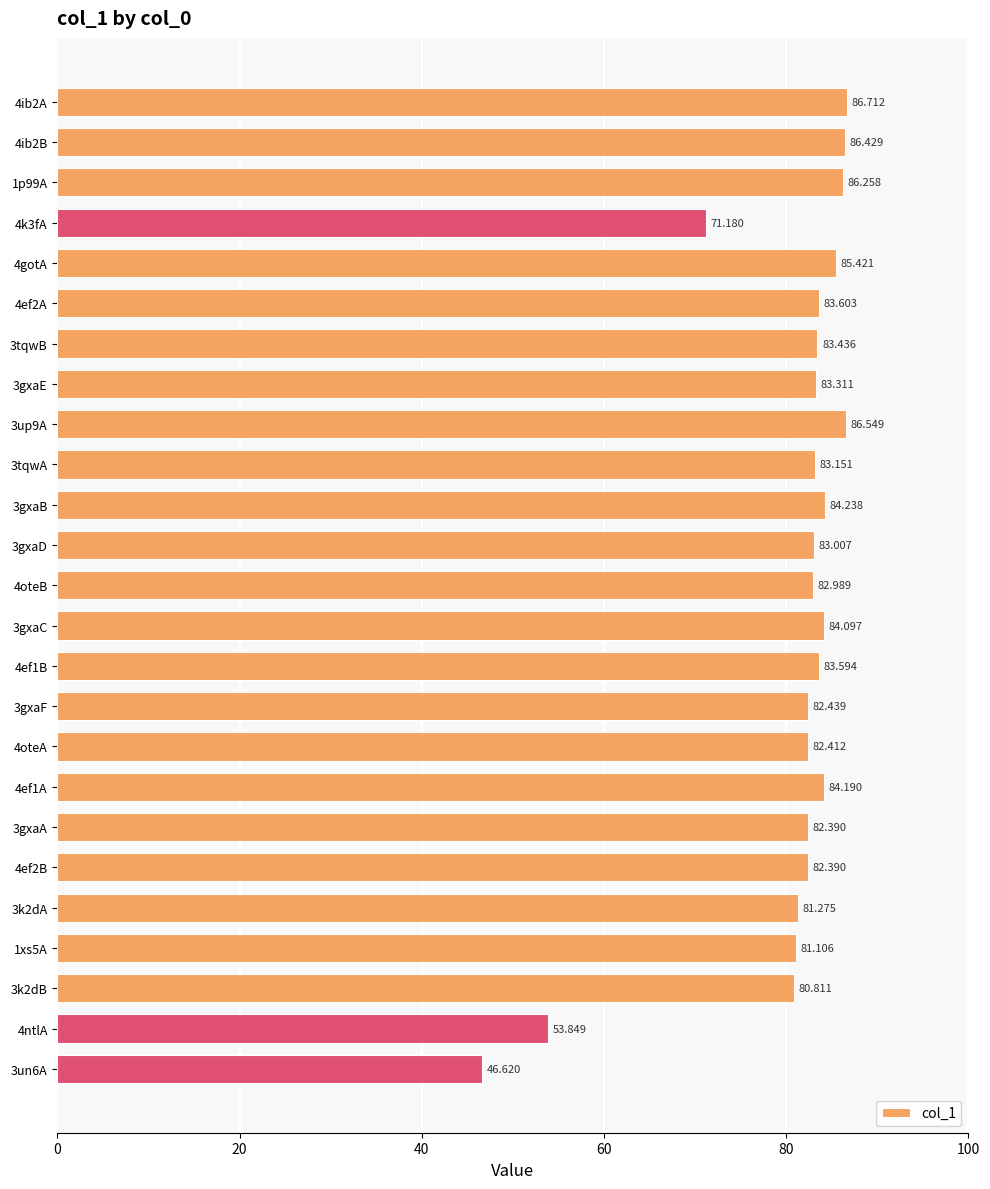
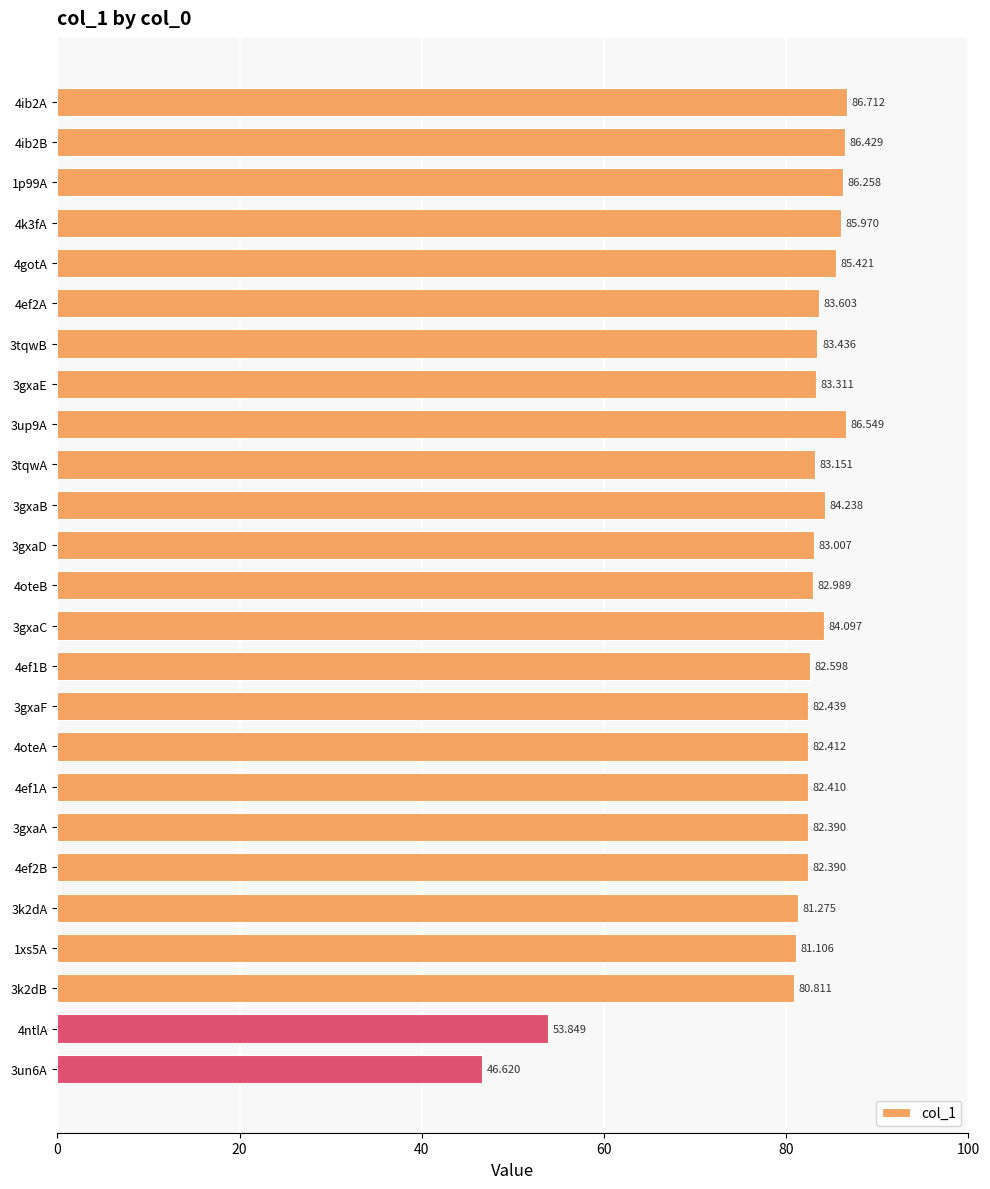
4k3fA: 71.180 -> 85.970
4ef1B: 83.594 -> 82.598
4ef1A: 84.190 -> 82.410
